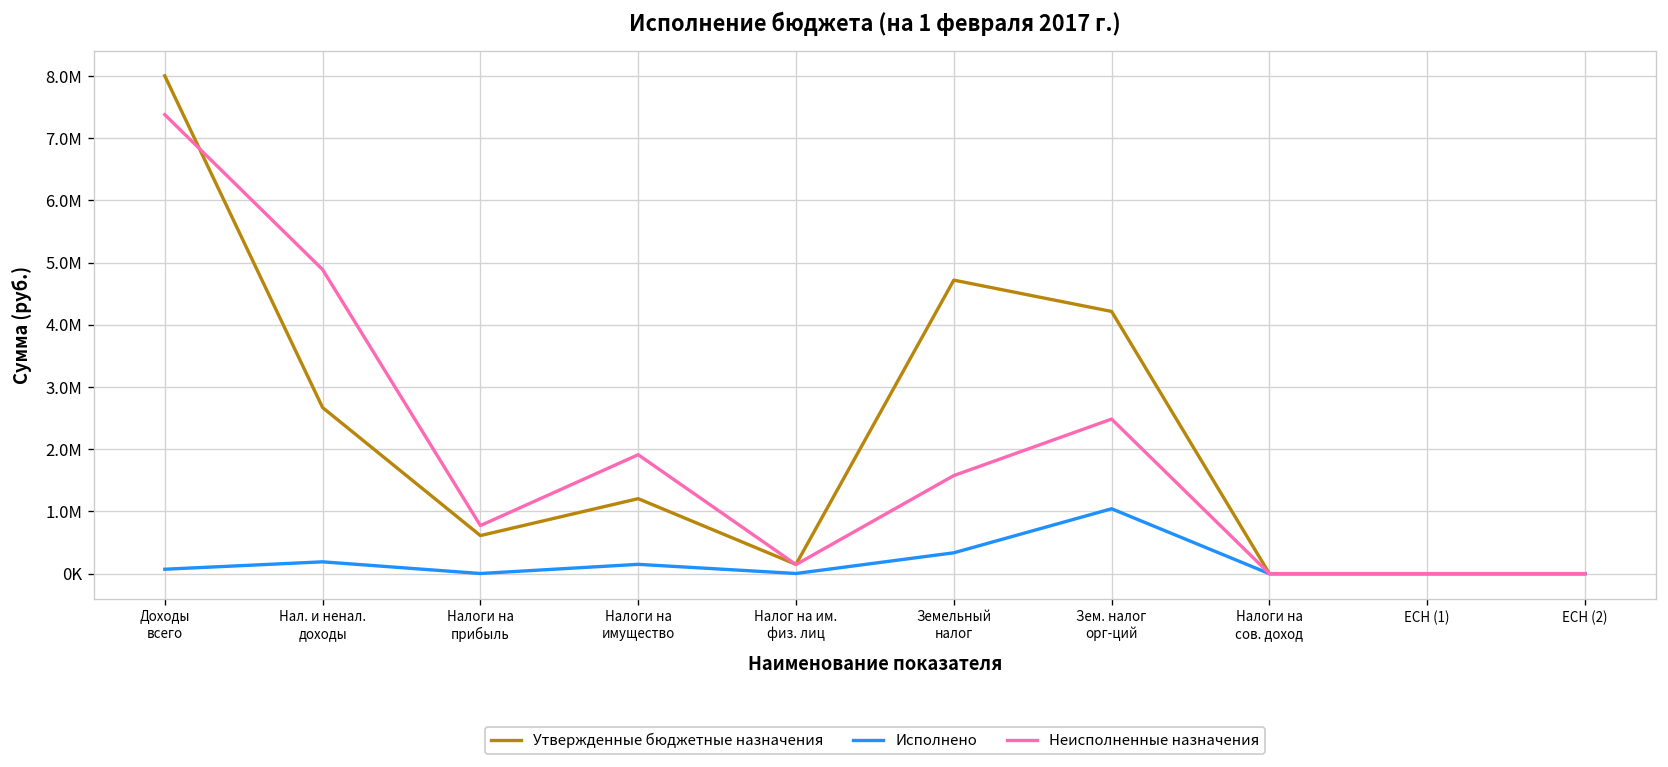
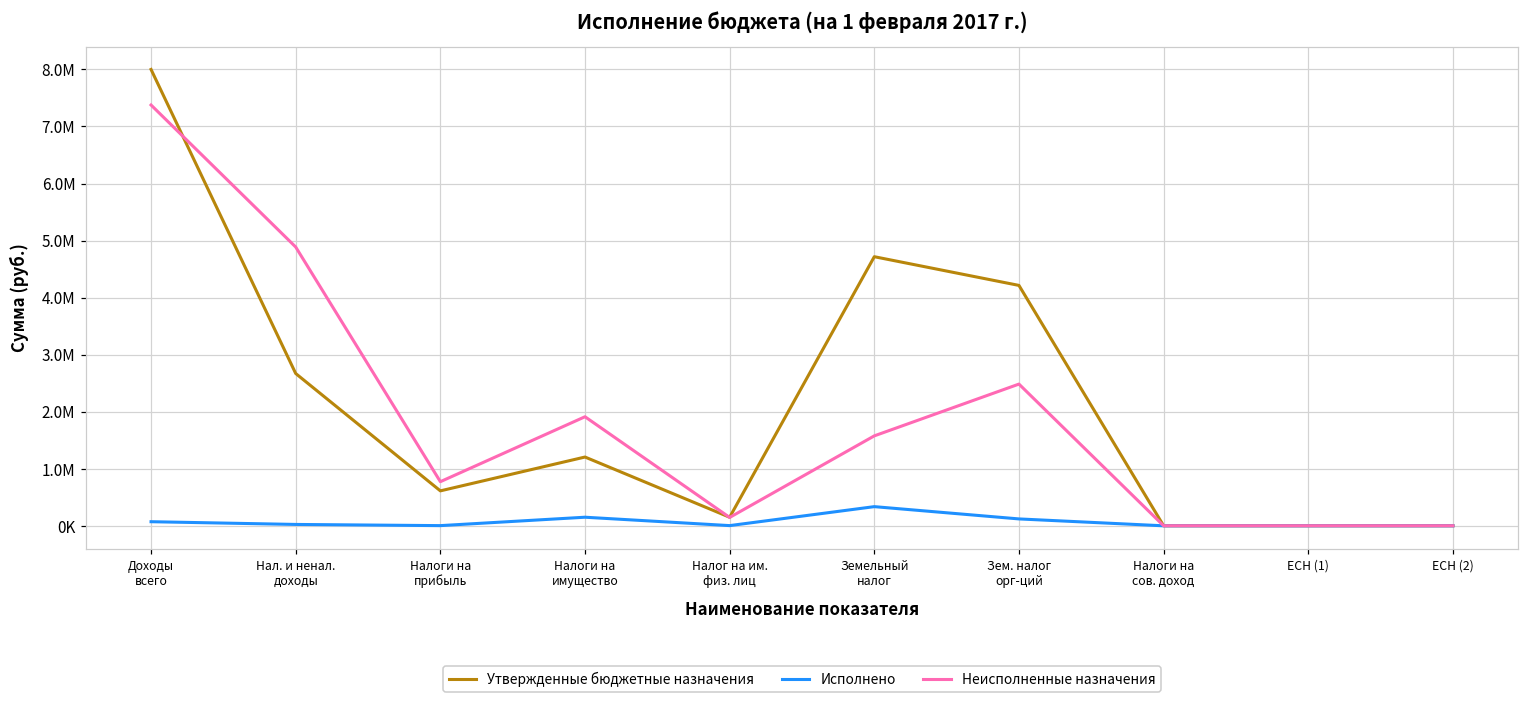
Исполнено, Нал. и ненал. доходы: 200000 -> 0
Исполнено, Зем. налог орг-ций: 1000000 -> 100000
